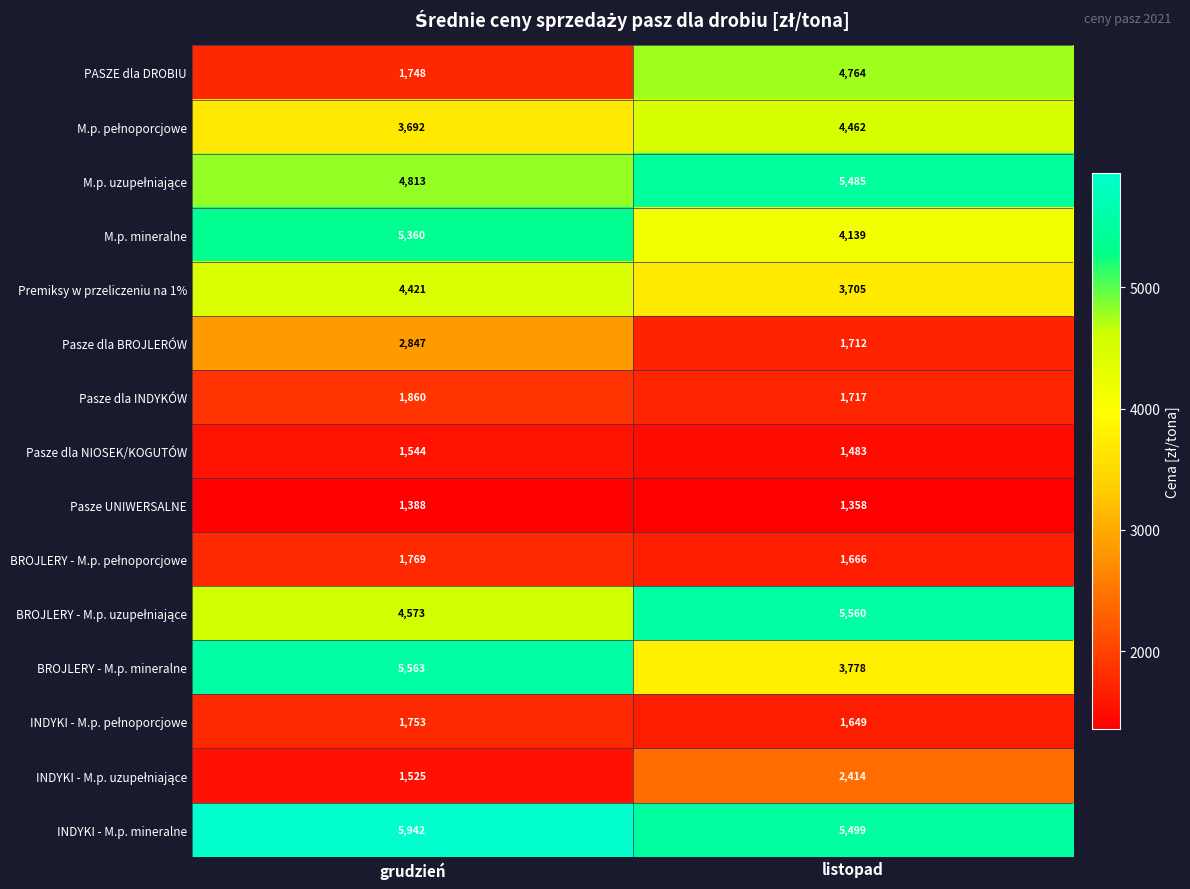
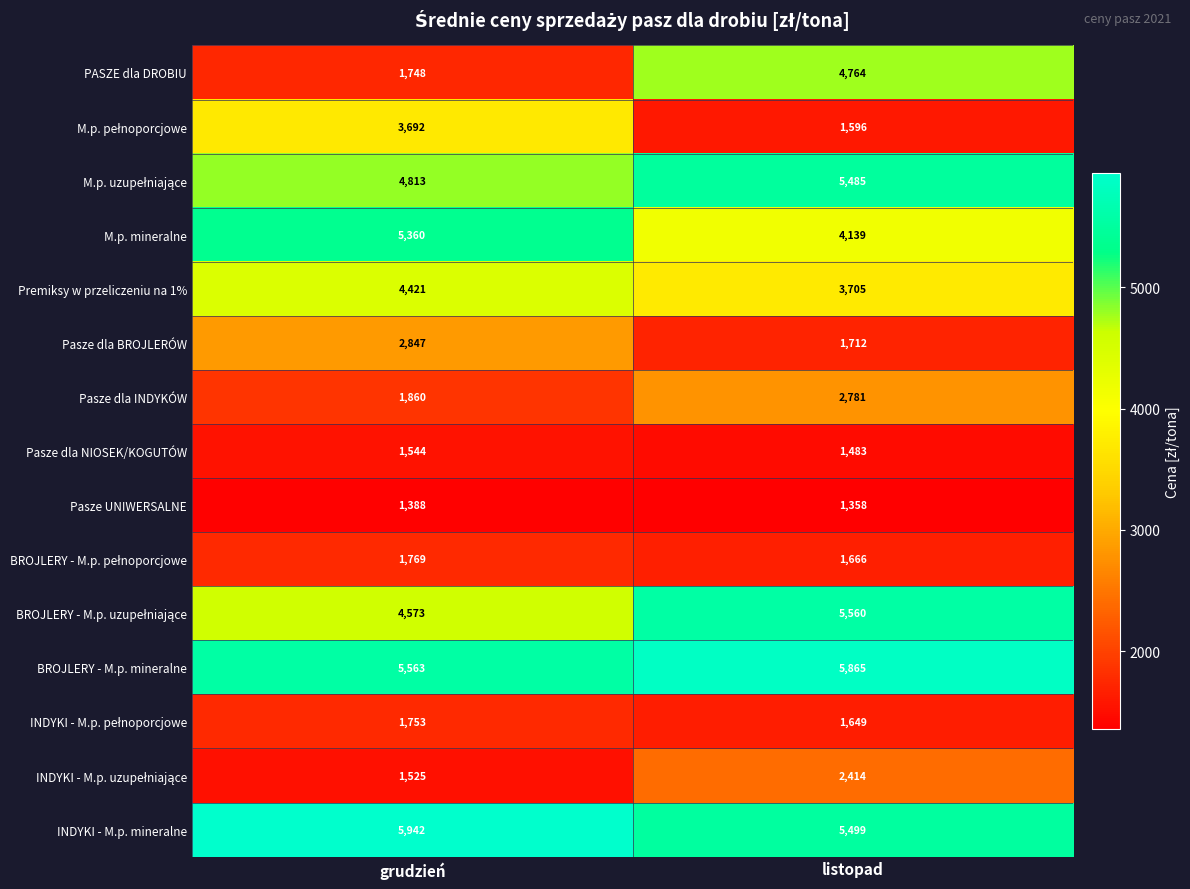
M.p. pełnoporcjowe, listopad: 4,462 -> 1,596
Pasze dla INDYKÓW, listopad: 1,717 -> 2,781
BROJLERY - M.p. mineralne, listopad: 3,778 -> 5,865
